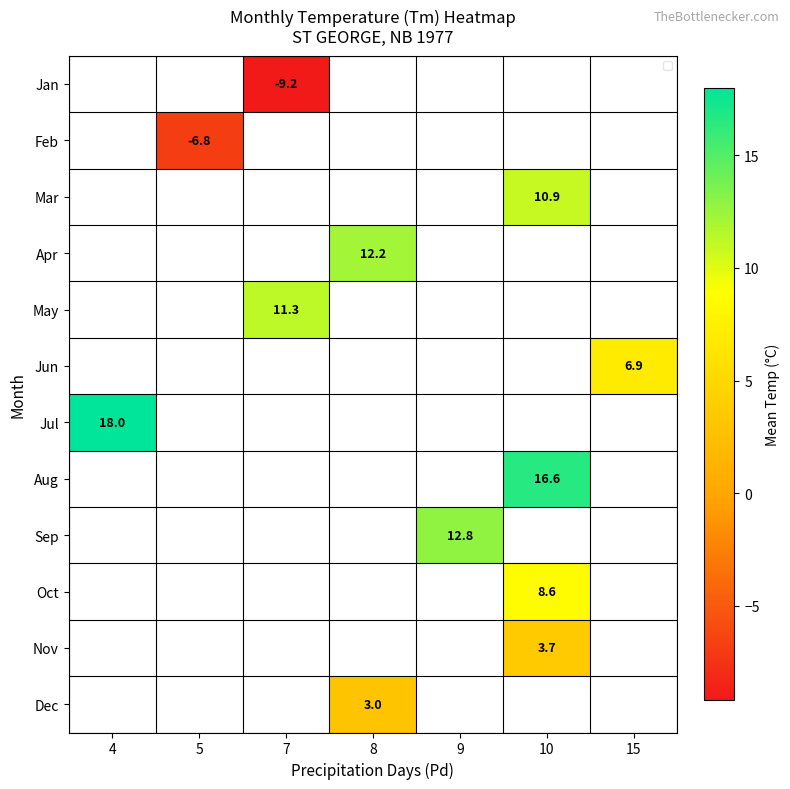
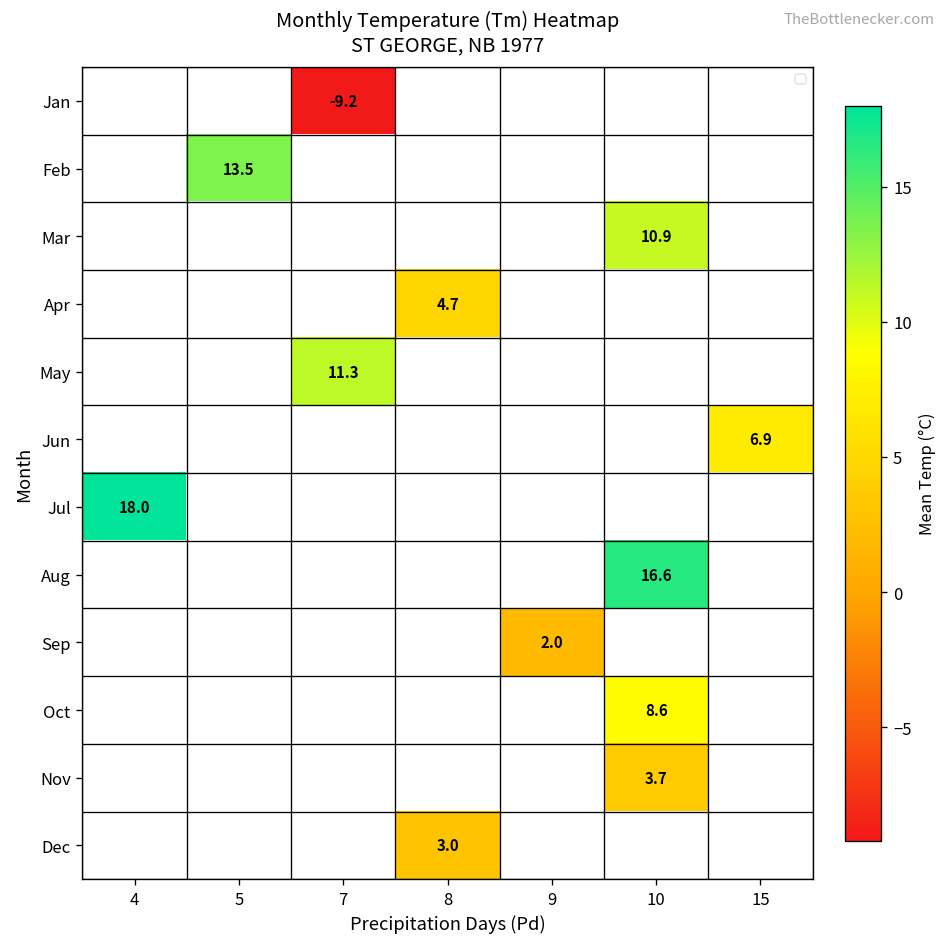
Feb, 5: -6.8 -> 13.5
Apr, 8: 12.2 -> 4.7
Sep, 9: 12.8 -> 2.0
